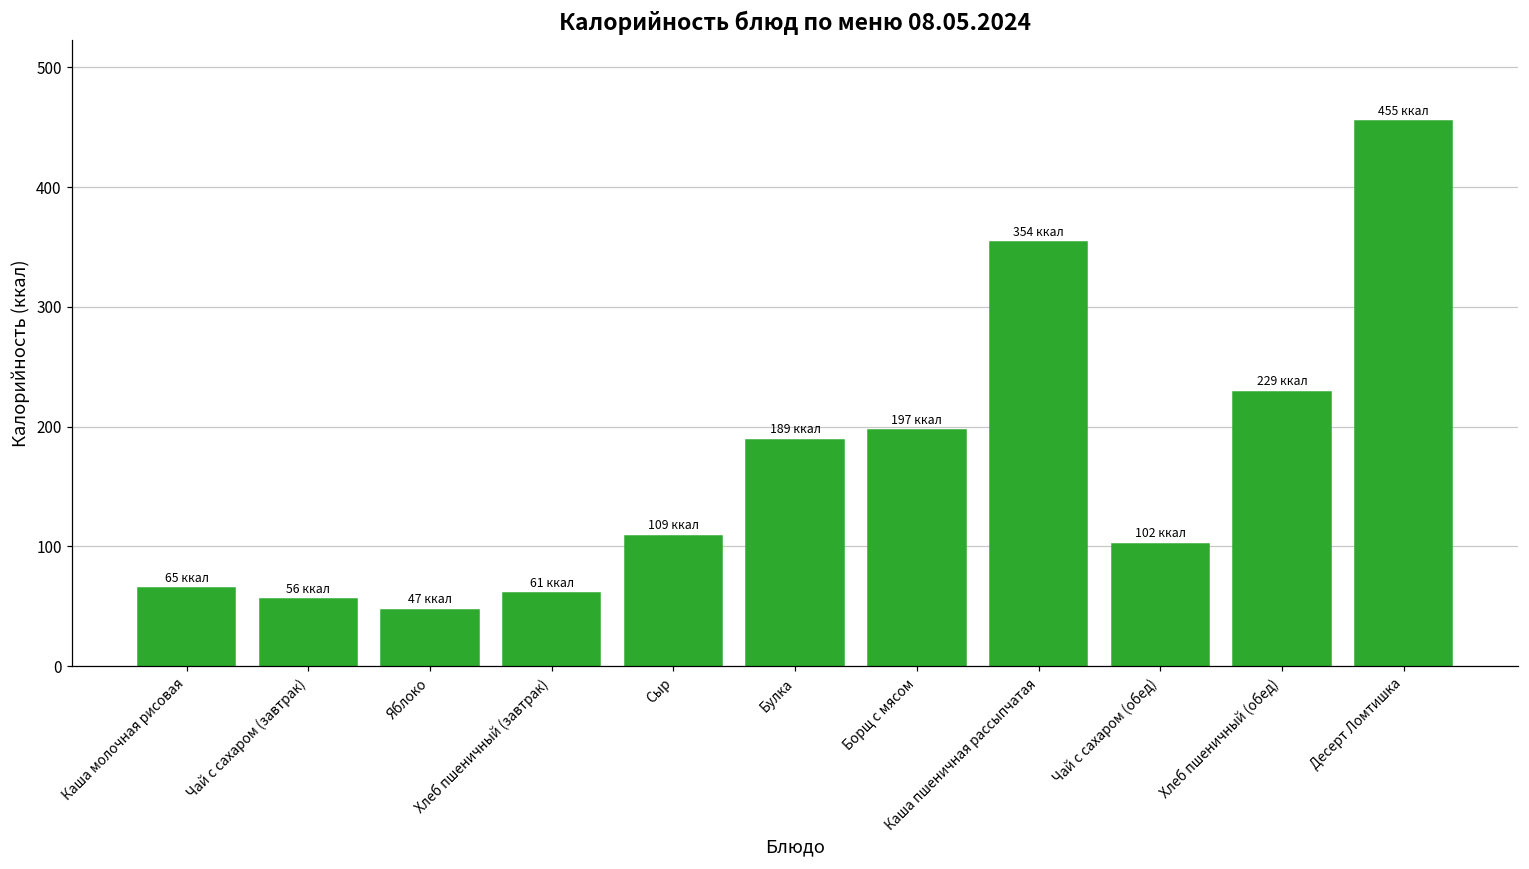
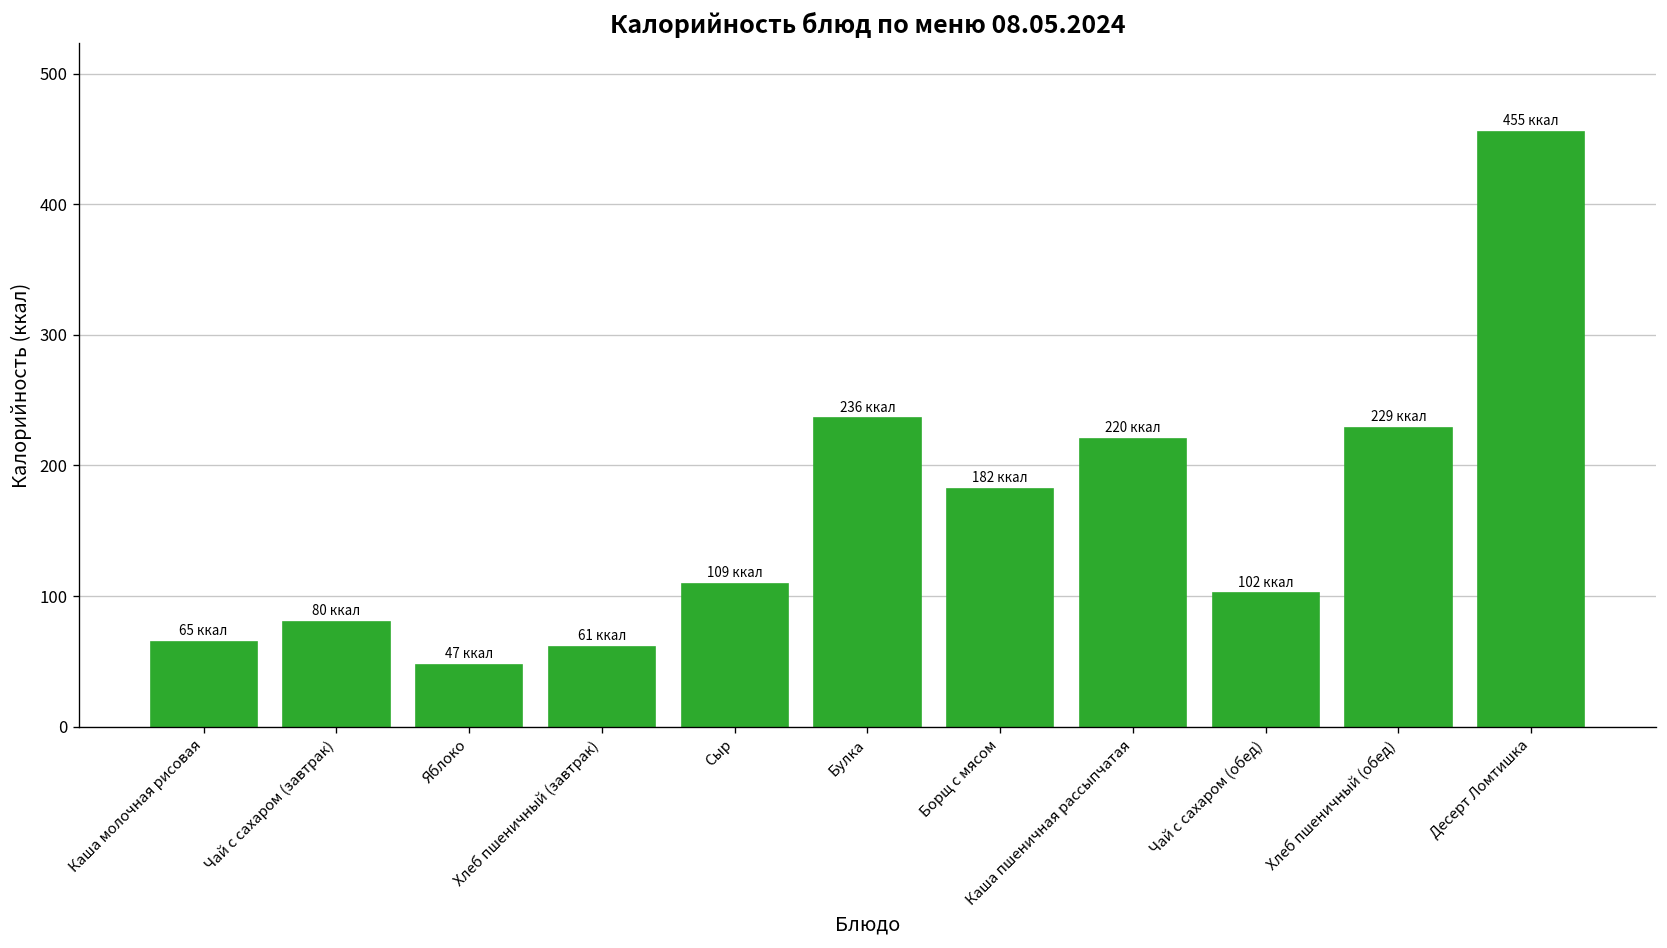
Чай с сахаром (завтрак): 56 -> 80
Булка: 189 -> 236
Борщ с мясом: 197 -> 182
Каша пшеничная рассыпчатая: 354 -> 220
